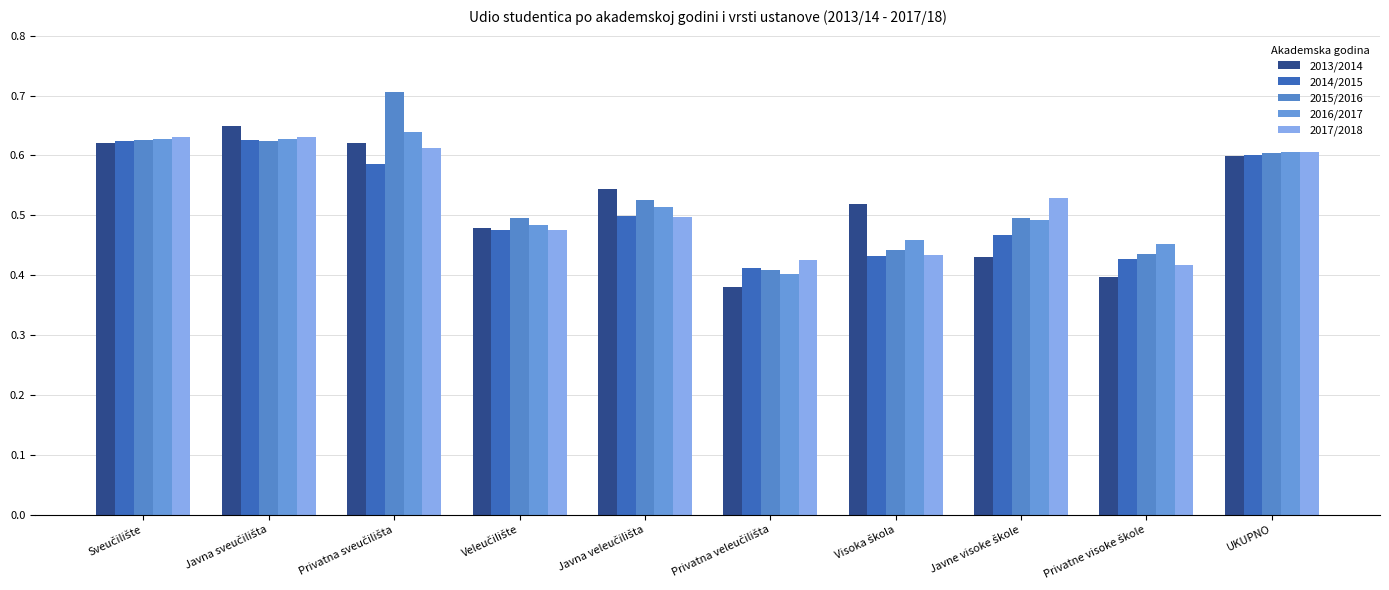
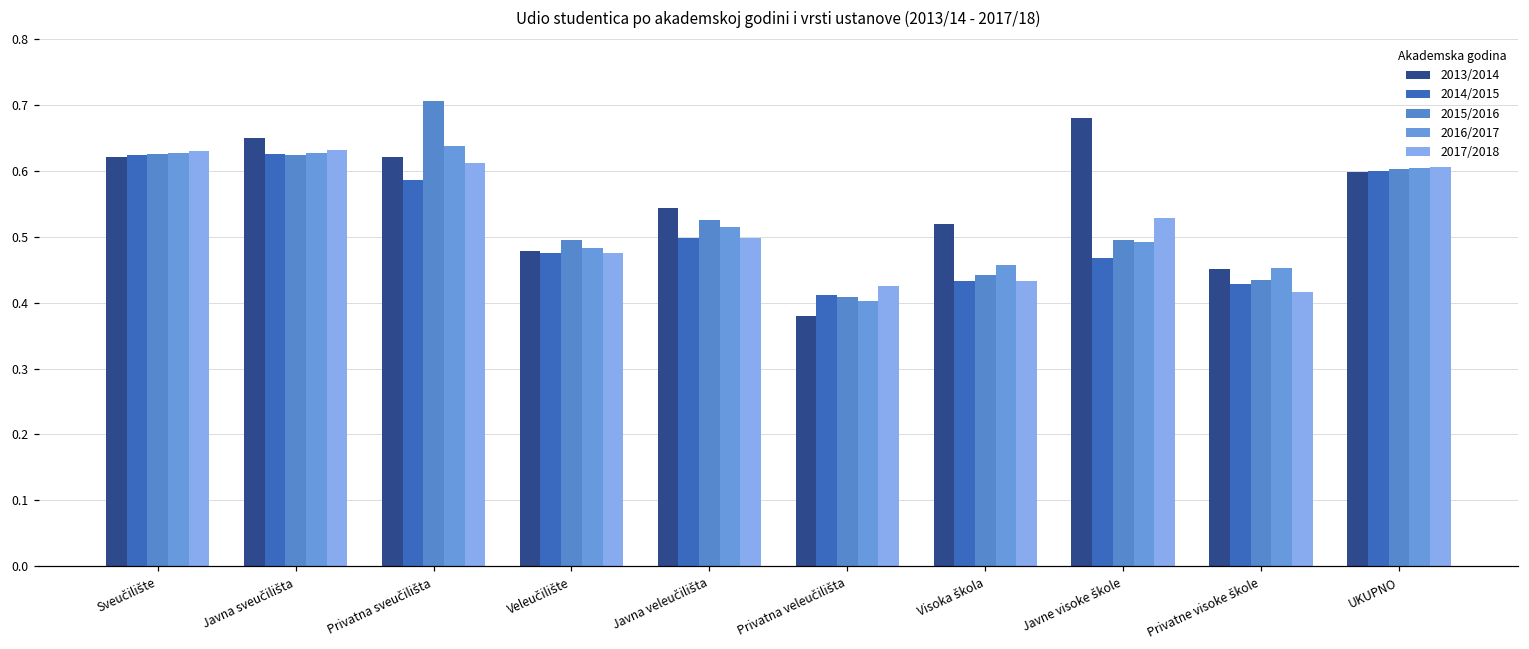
2013/2014, Javne visoke škole: 0.43 -> 0.68
2013/2014, Privatne visoke škole: 0.40 -> 0.45
